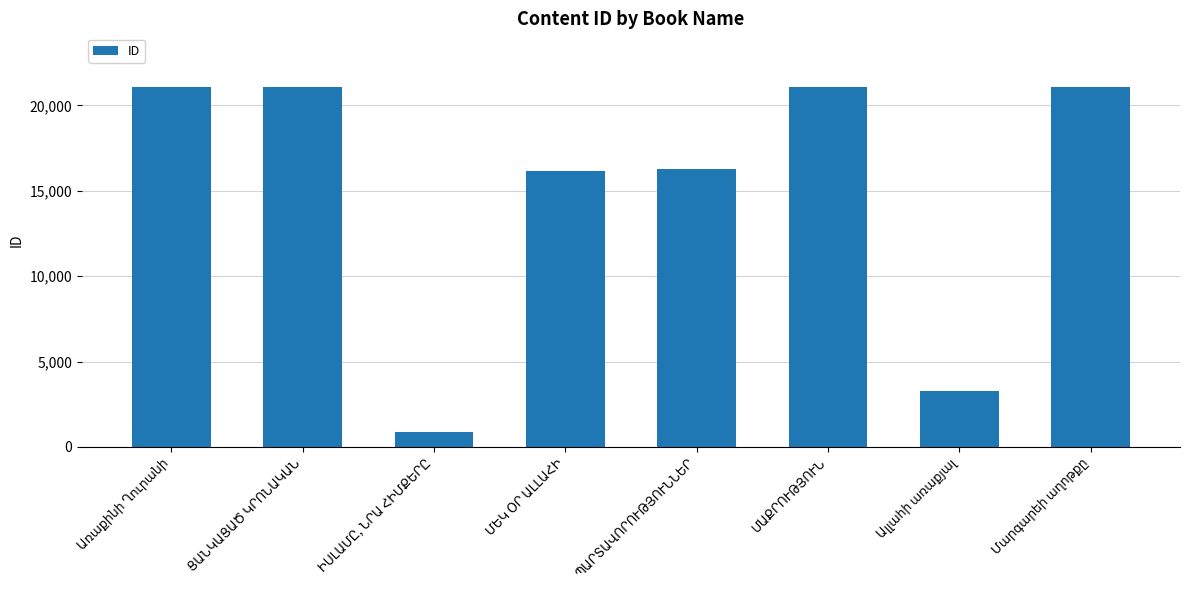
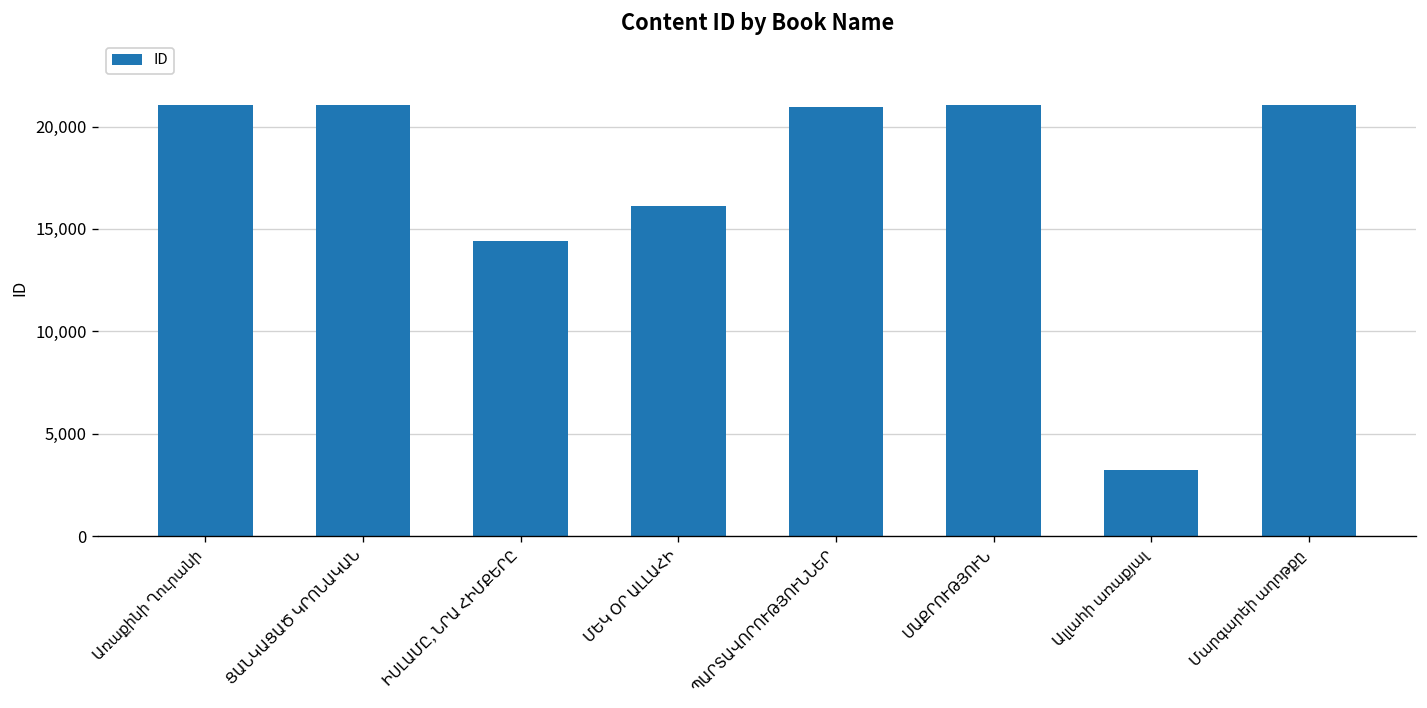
ԻՍԼԱՄԸ, ՆՐԱ ՀԻՄՔԵՐԸ: 900 -> 14,400
ՊԱՐՏԱՎՈՐՈՒԹՅՈՒՆՆԵՐ: 16,300 -> 21,000
